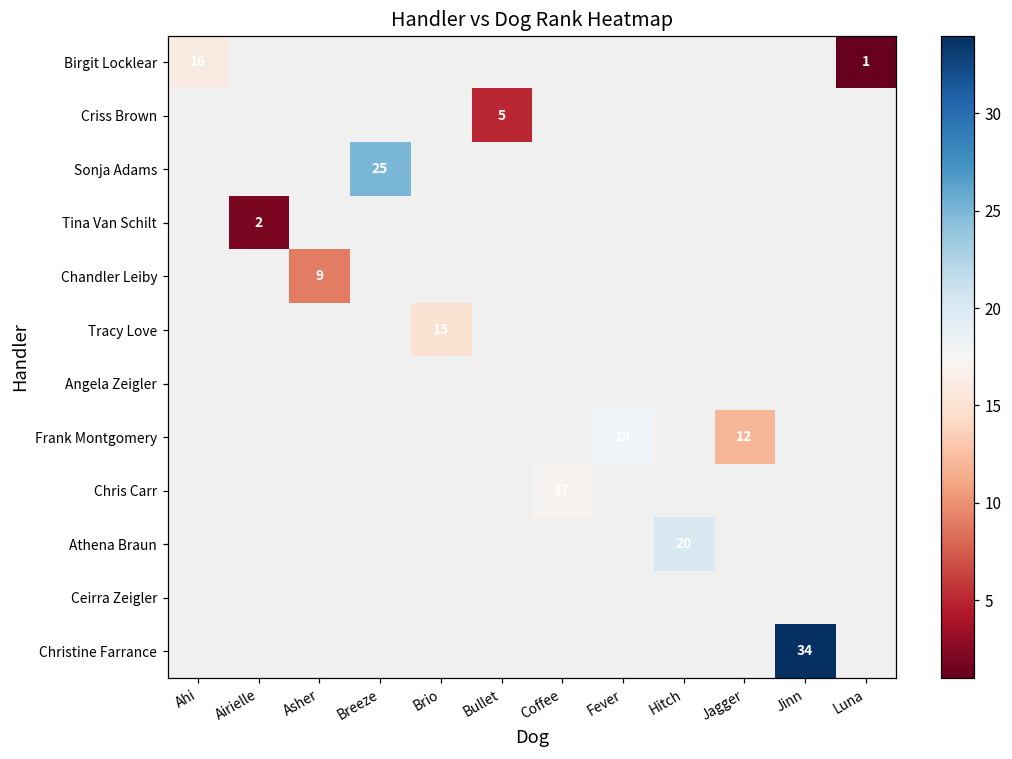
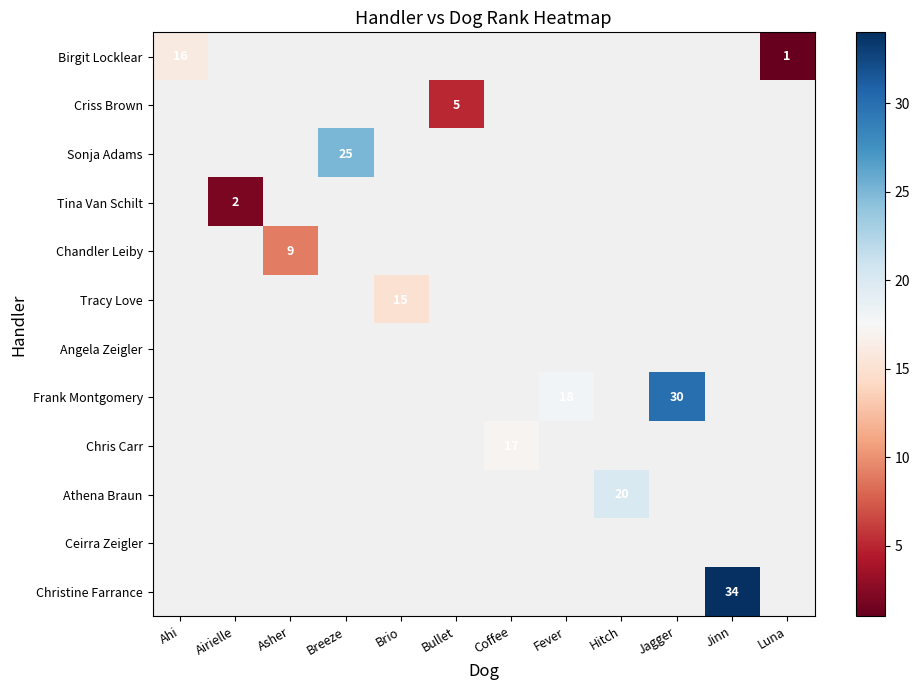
Frank Montgomery, Jagger: 12 -> 30
